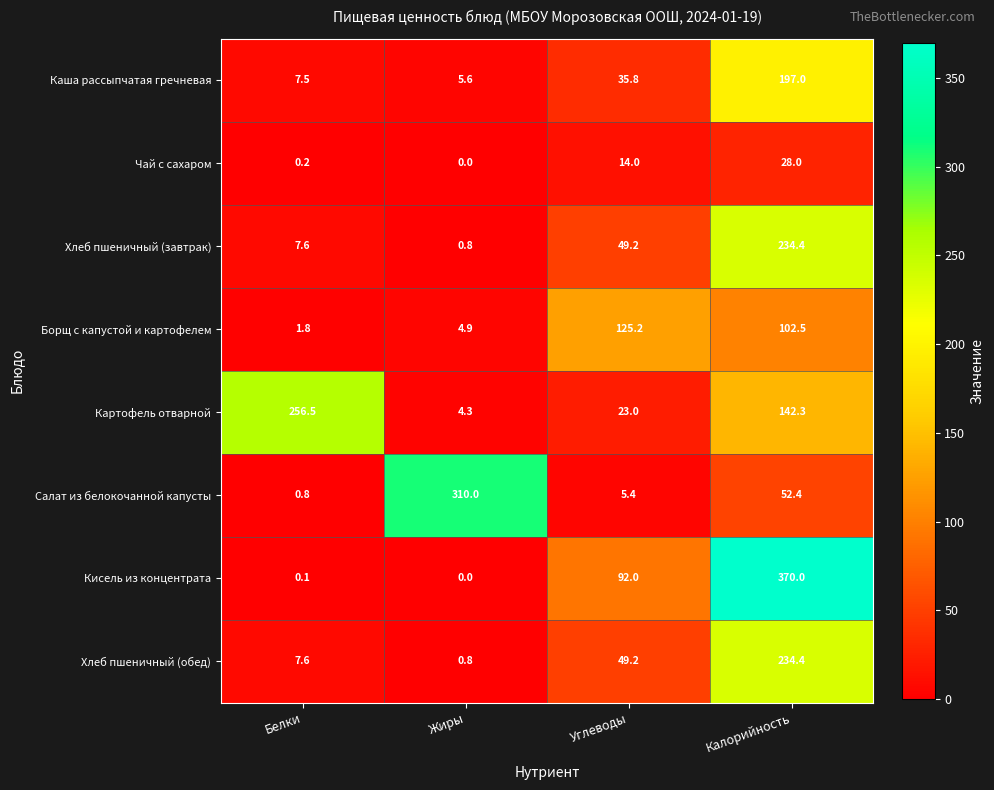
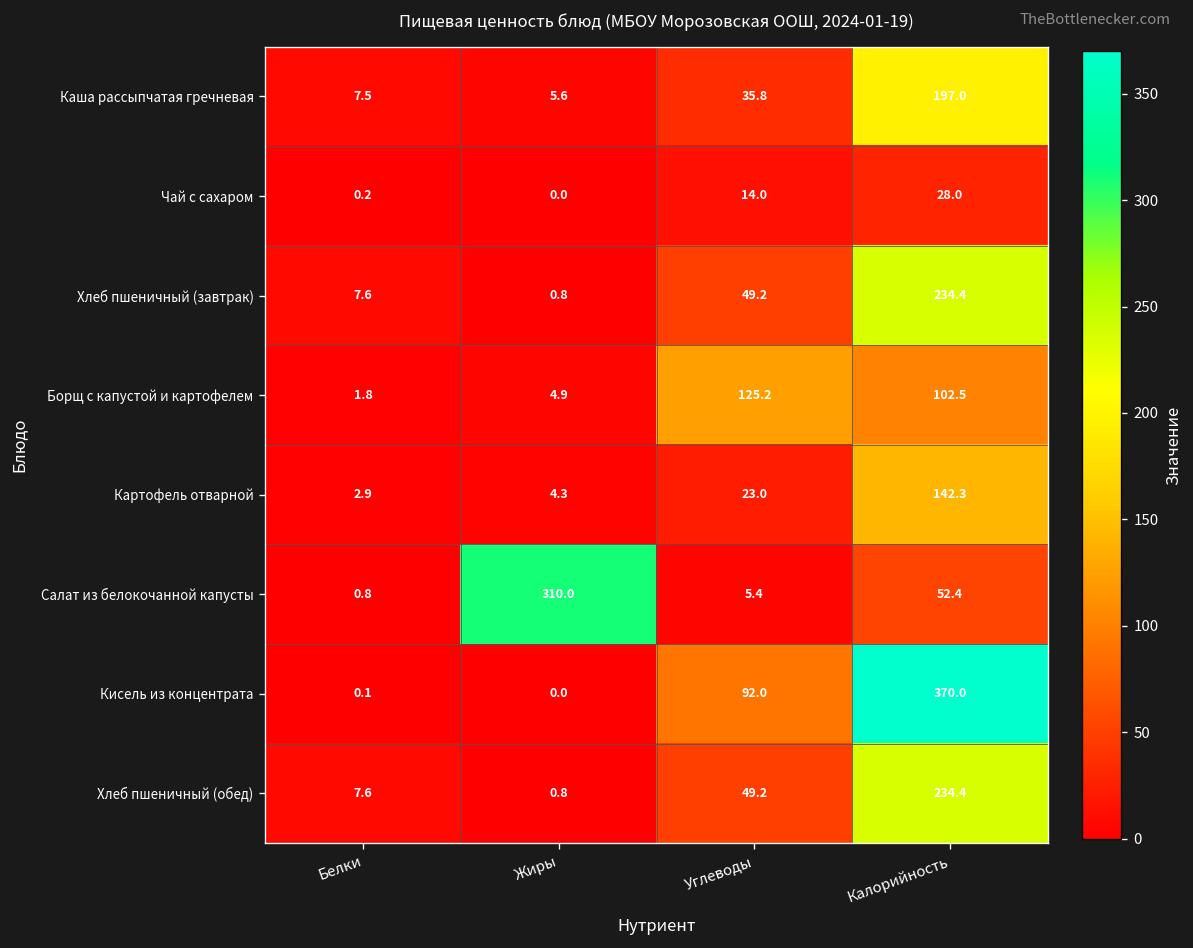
Картофель отварной, Белки: 256.5 -> 2.9
